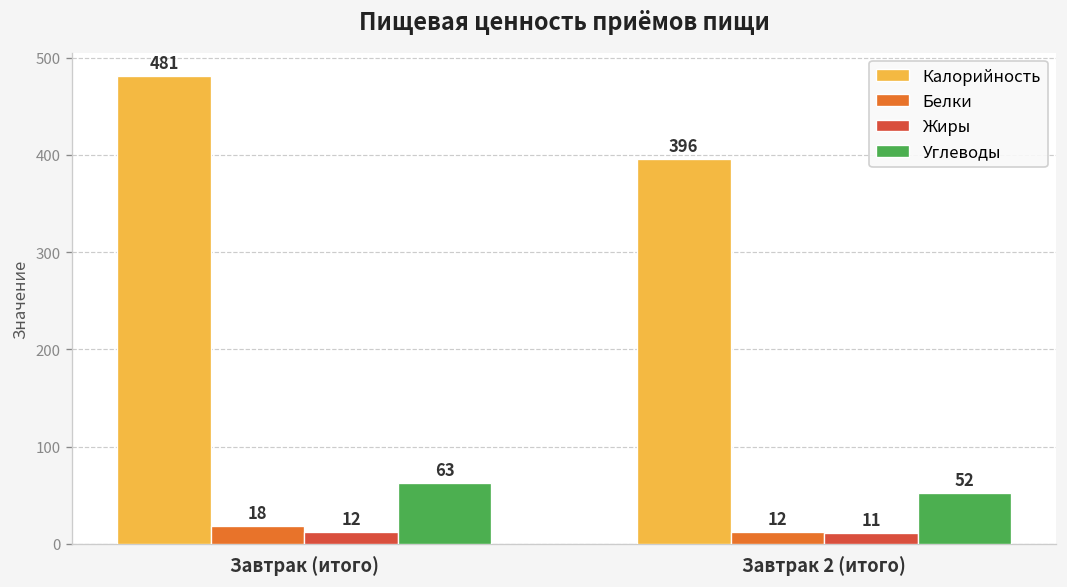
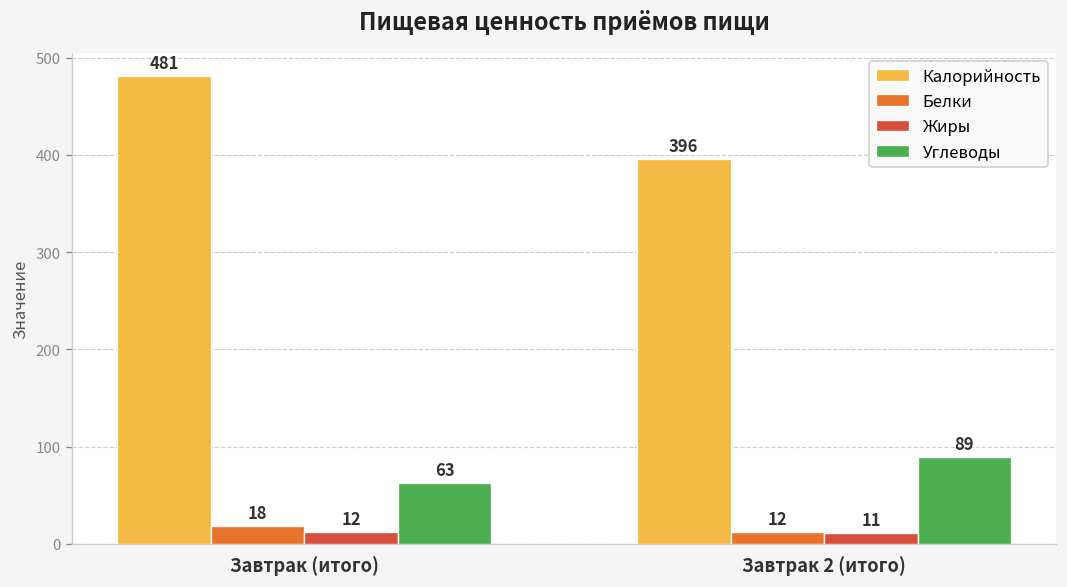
Углеводы, Завтрак 2 (итого): 52 -> 89
